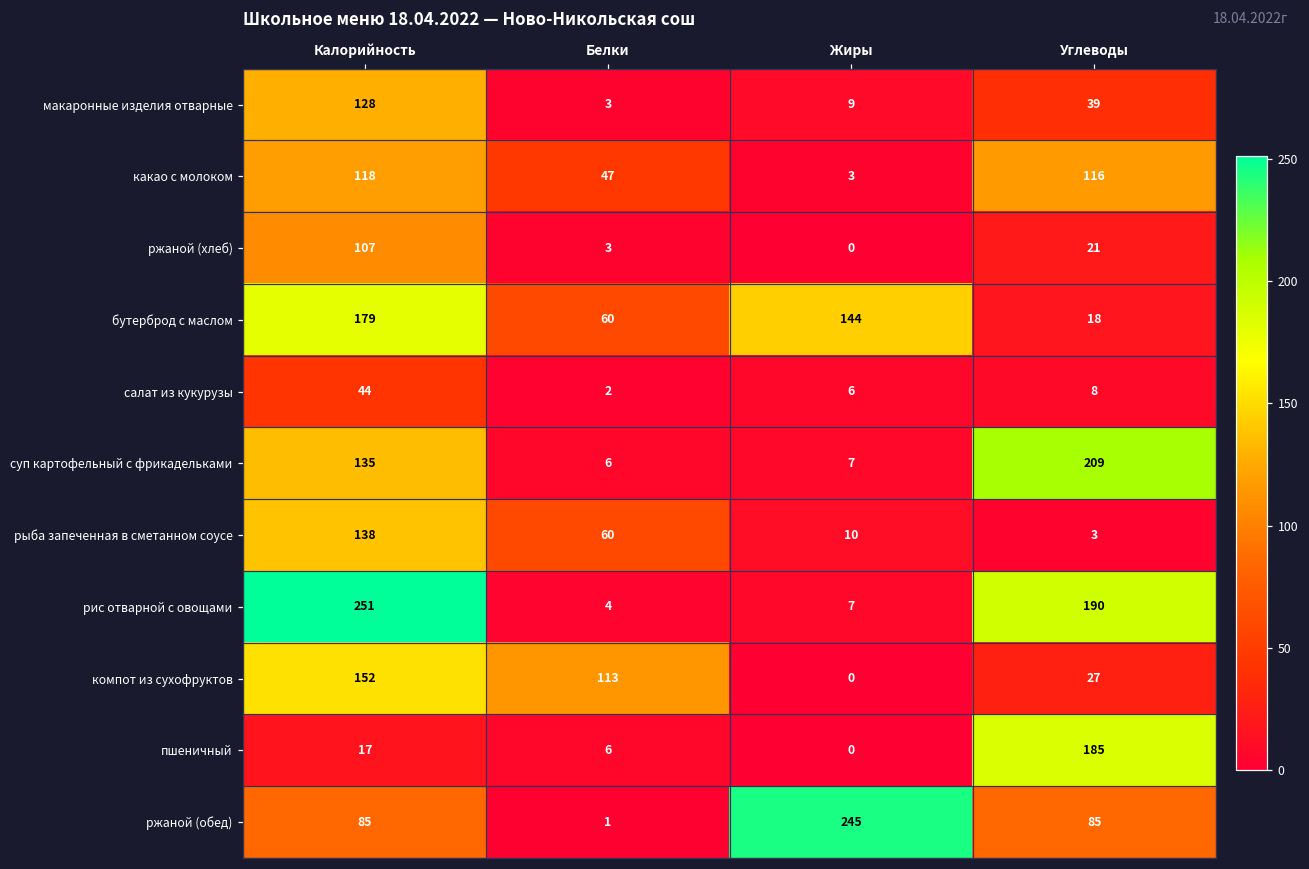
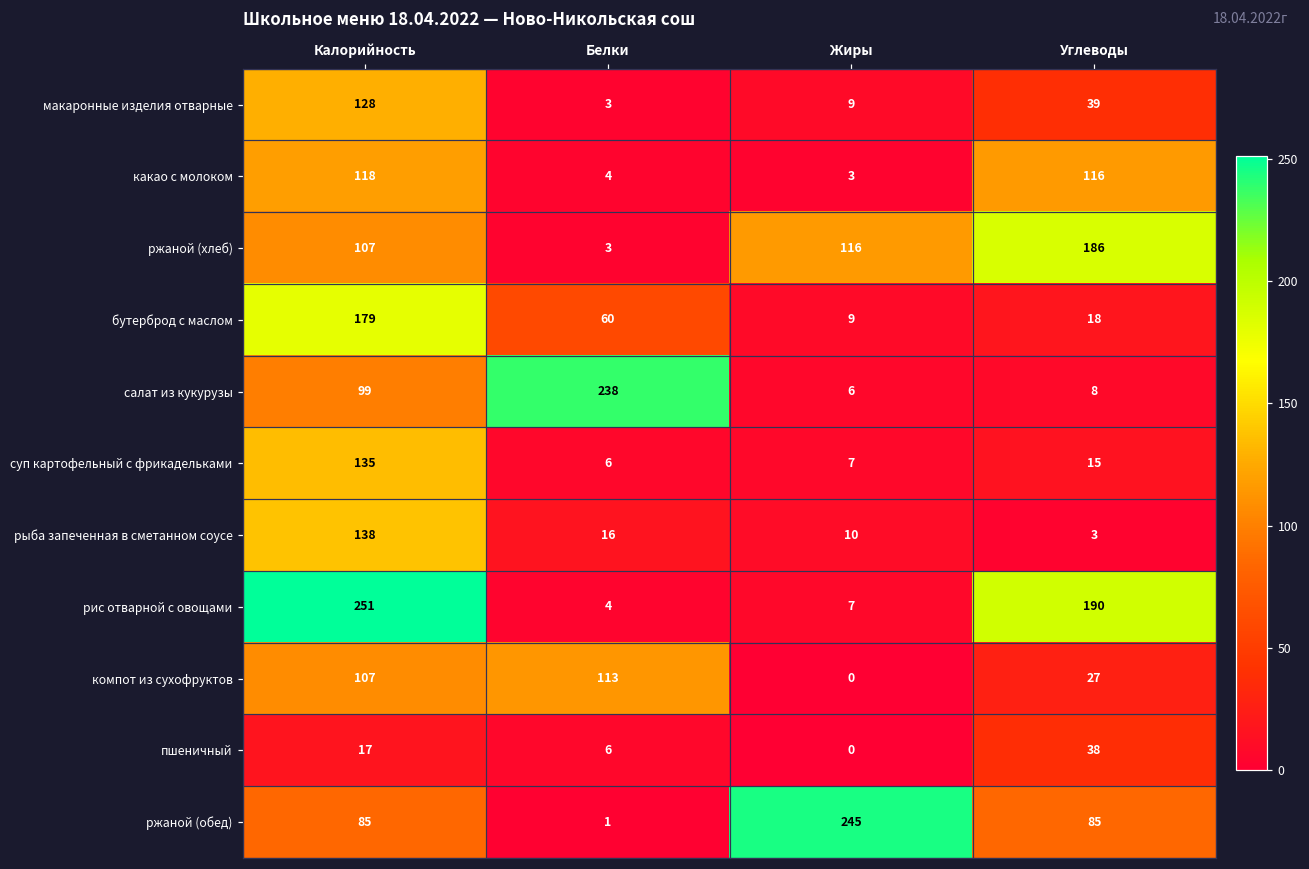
какао с молоком, Белки: 47 -> 4
ржаной (хлеб), Жиры: 0 -> 116
ржаной (хлеб), Углеводы: 21 -> 186
бутерброд с маслом, Жиры: 144 -> 9
салат из кукурузы, Калорийность: 44 -> 99
салат из кукурузы, Белки: 2 -> 238
суп картофельный с фрикадельками, Углеводы: 209 -> 15
рыба запеченная в сметанном соусе, Белки: 60 -> 16
компот из сухофруктов, Калорийность: 152 -> 107
пшеничный, Углеводы: 185 -> 38
